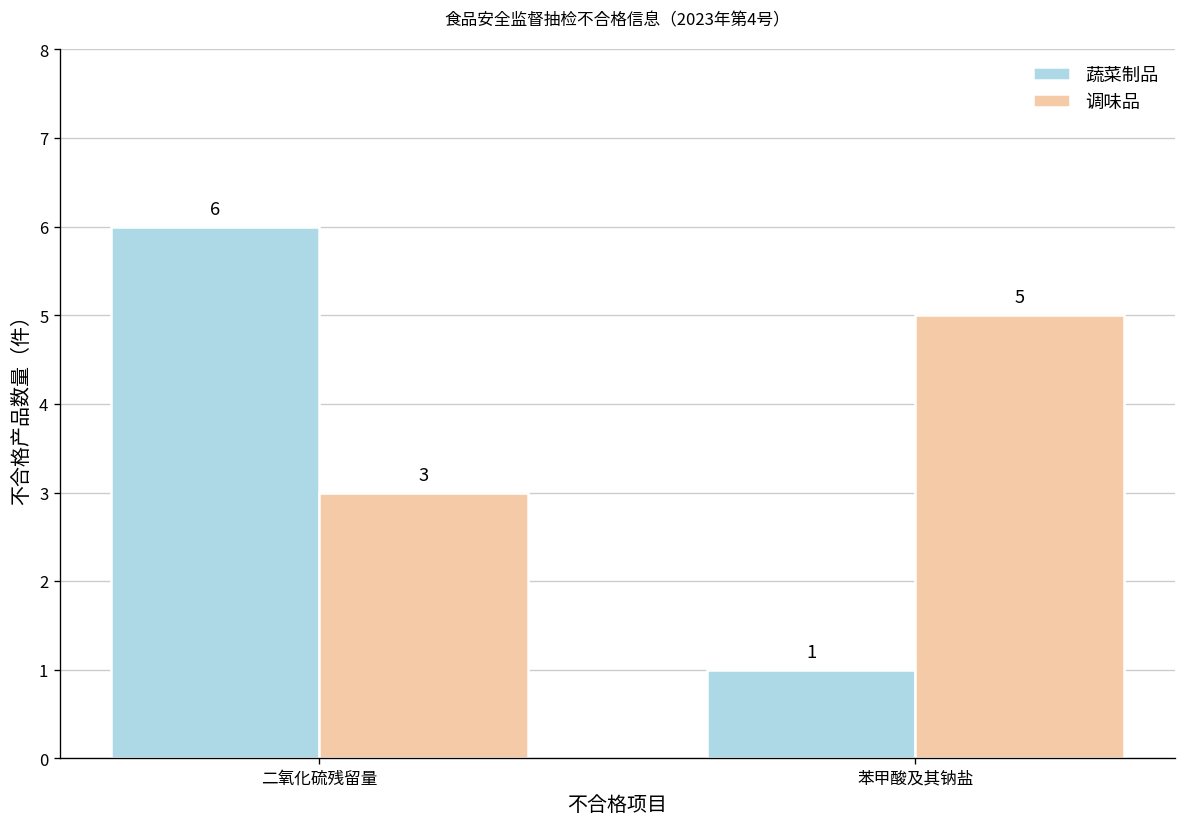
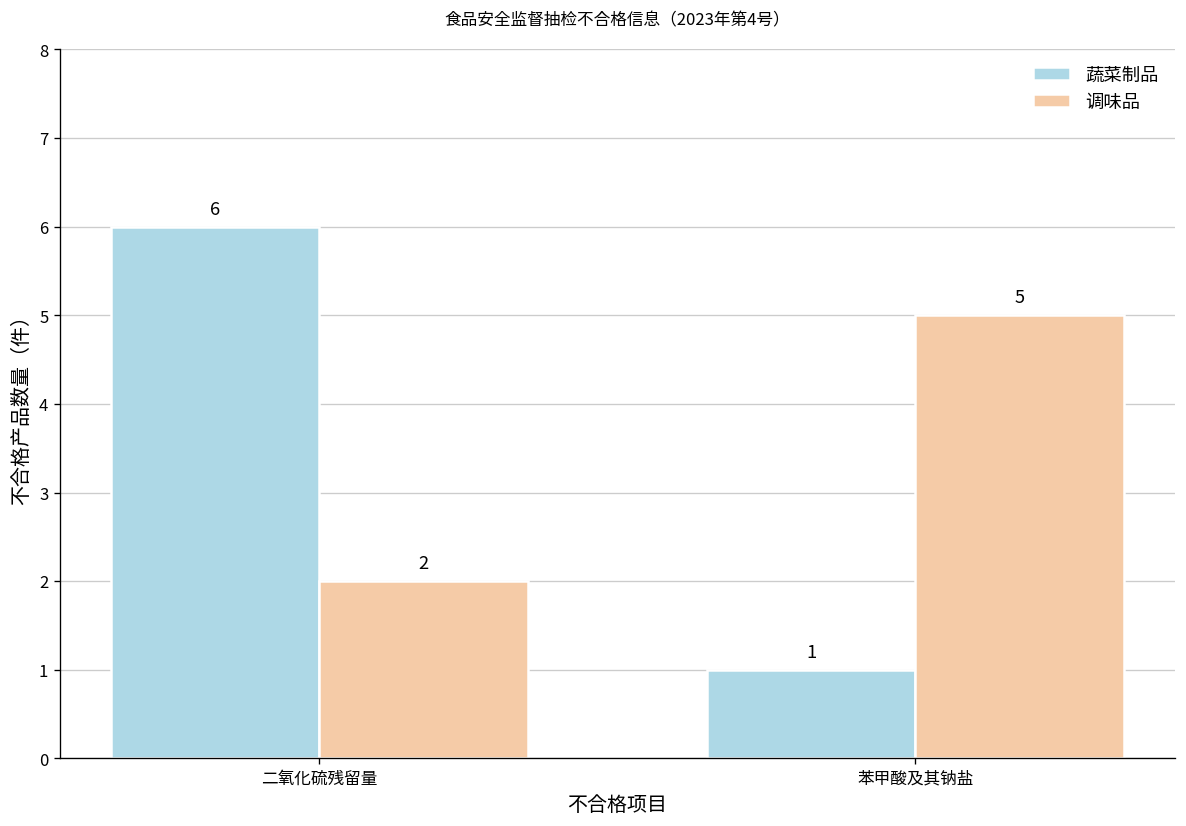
调味品, 二氧化硫残留量: 3 -> 2
